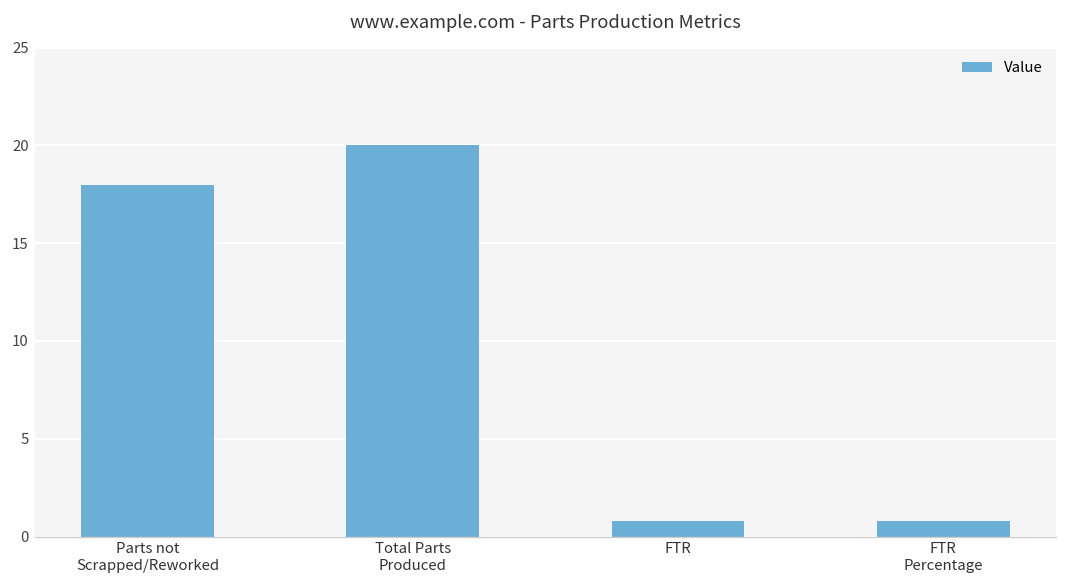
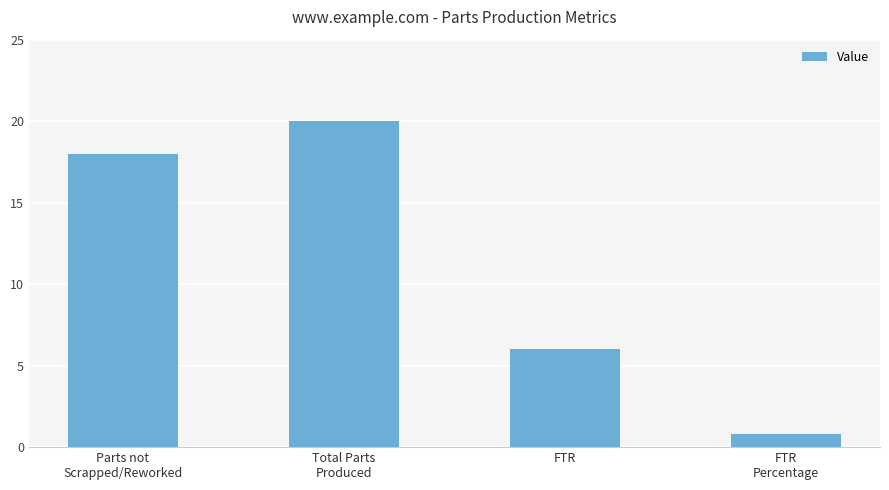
FTR: 0.8 -> 6.0
